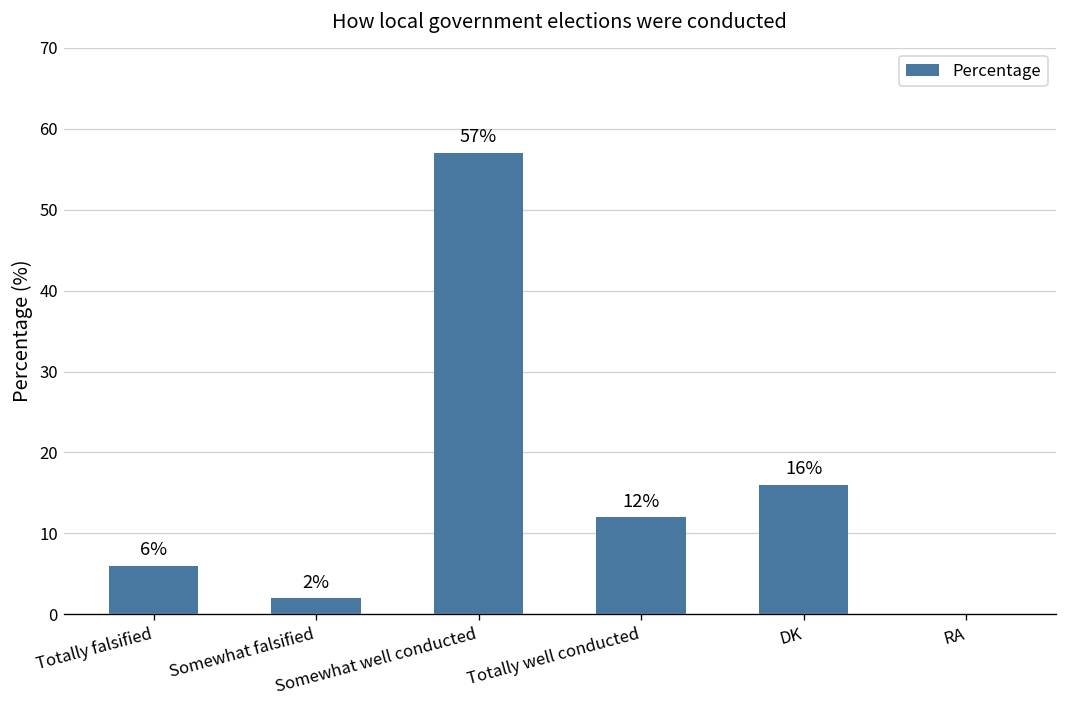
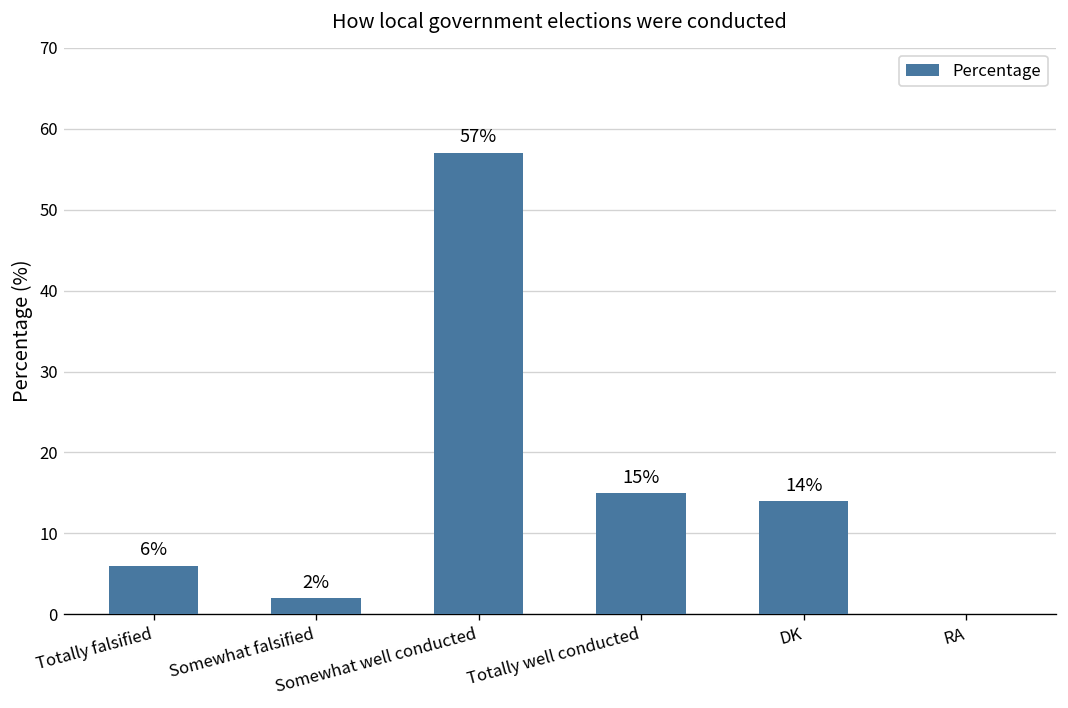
Totally well conducted: 12% -> 15%
DK: 16% -> 14%
